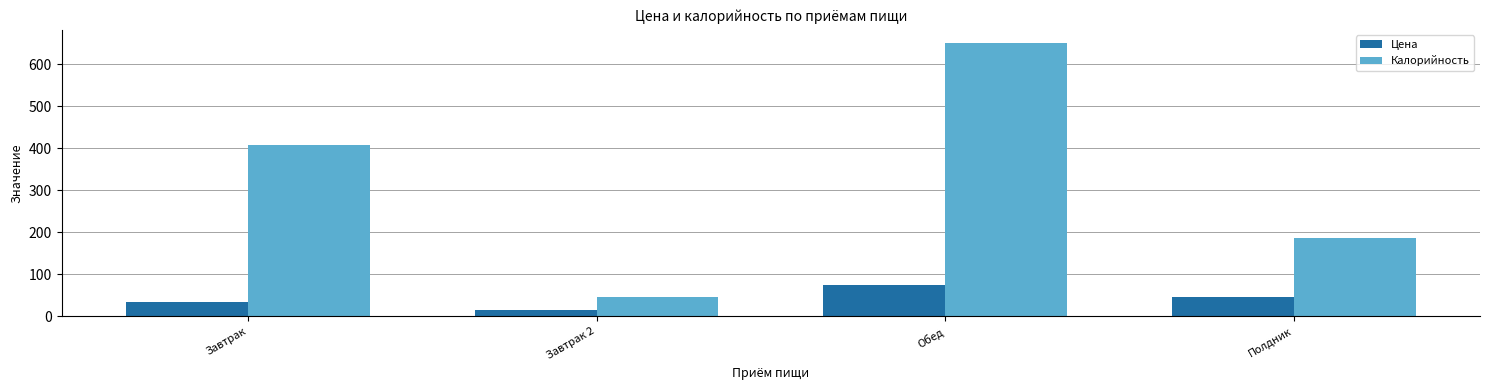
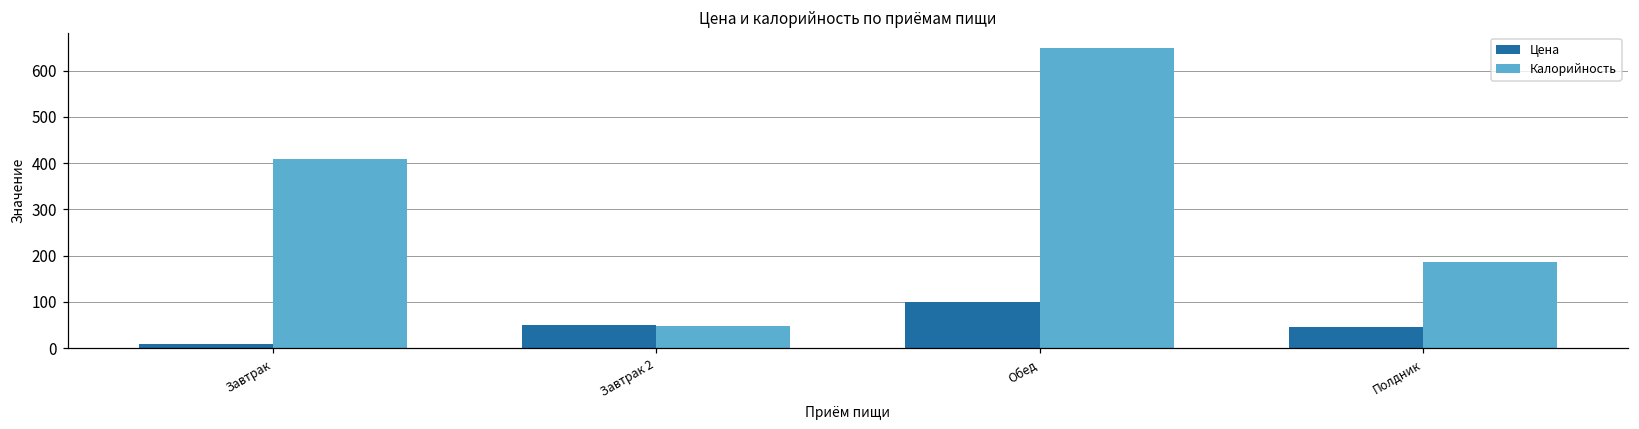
Цена, Завтрак: 30 -> 10
Цена, Завтрак 2: 20 -> 50
Цена, Обед: 80 -> 100
